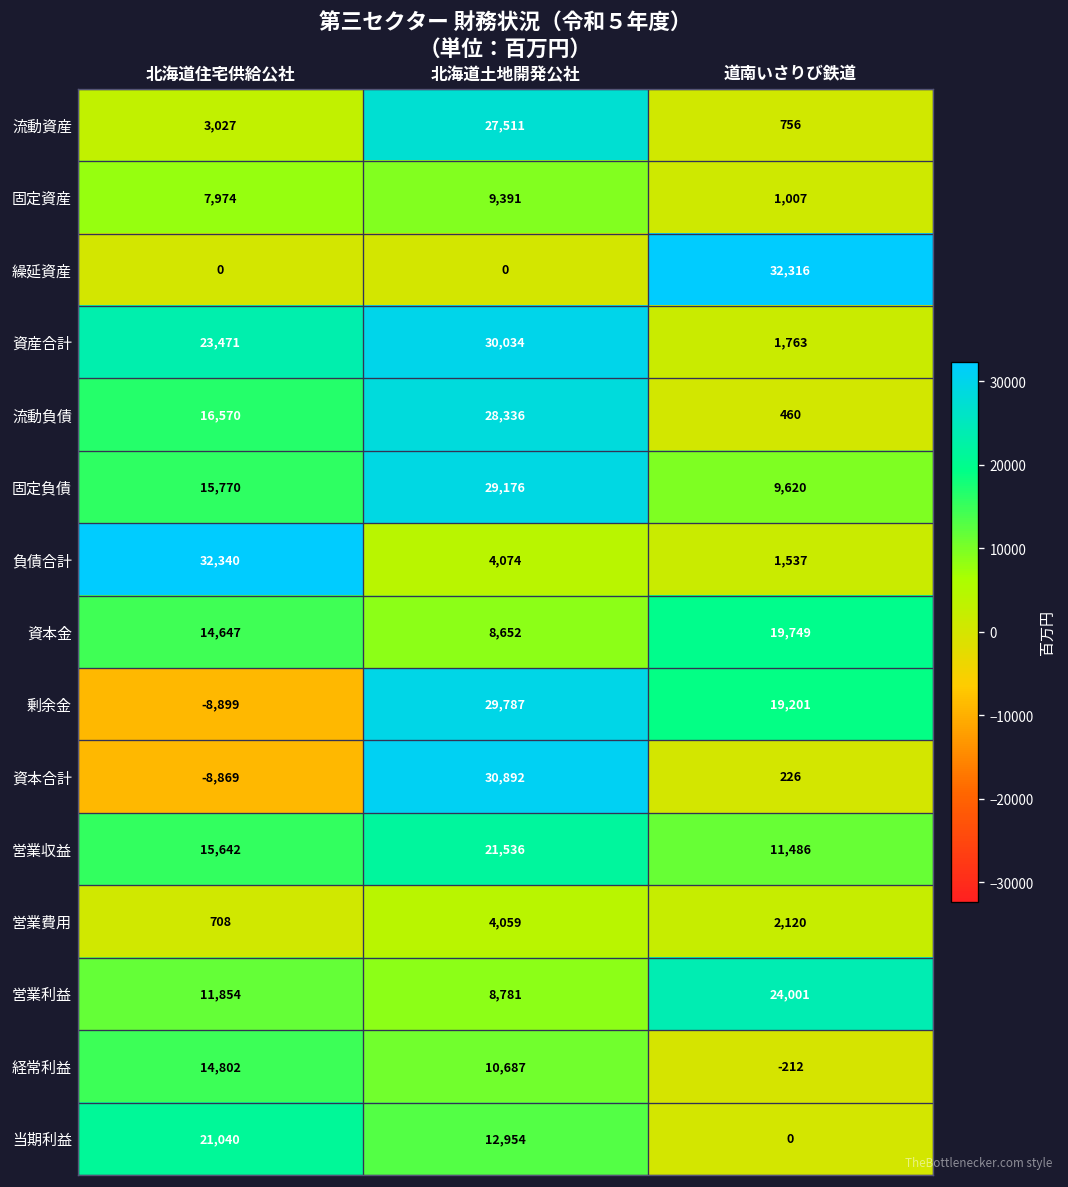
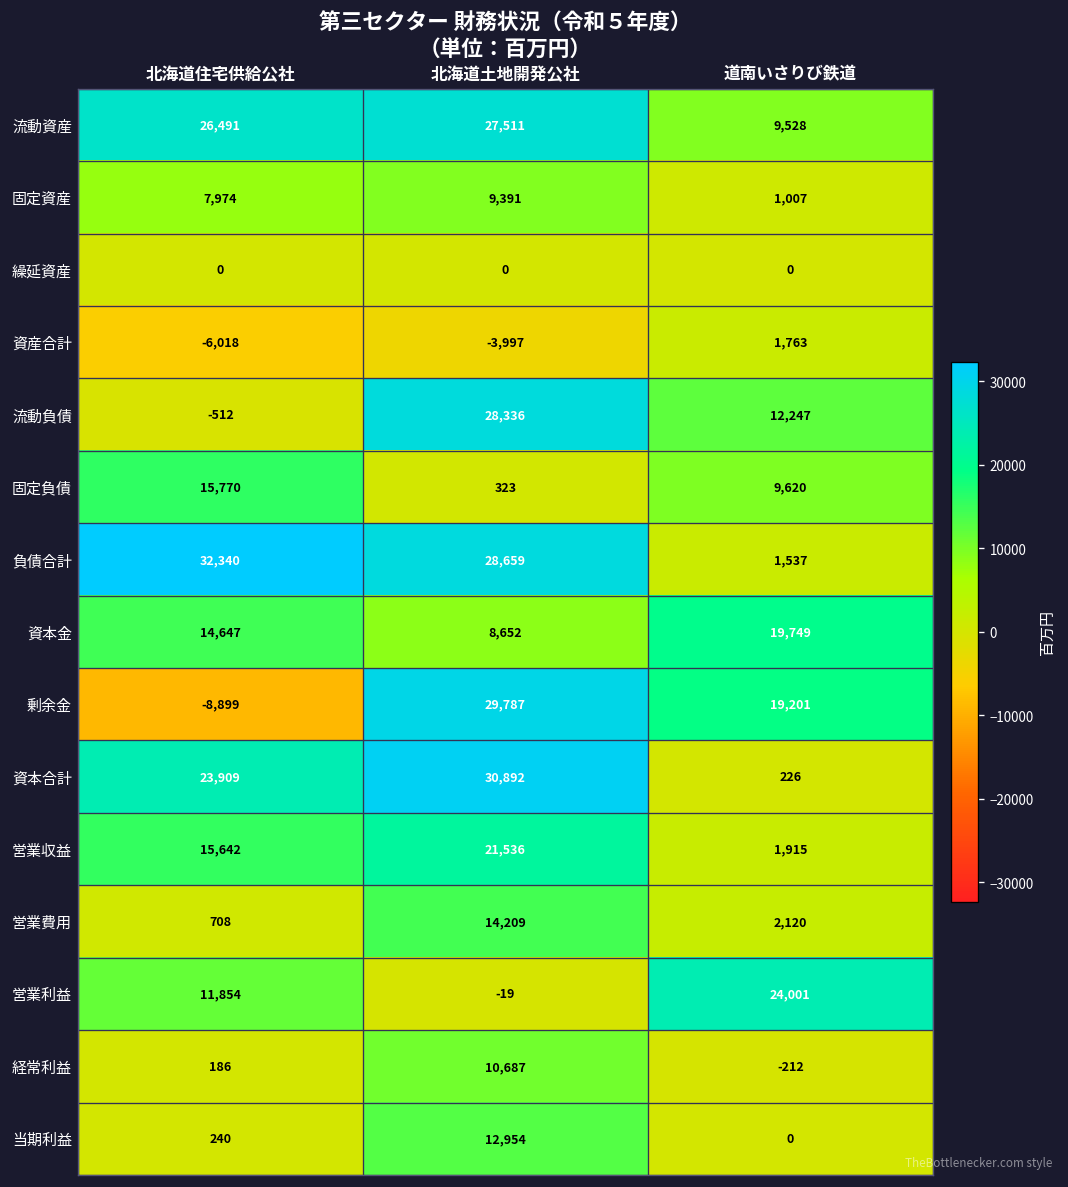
流動資産, 北海道住宅供給公社: 3,027 -> 26,491
流動資産, 道南いさりび鉄道: 756 -> 9,528
繰延資産, 道南いさりび鉄道: 32,316 -> 0
資産合計, 北海道住宅供給公社: 23,471 -> -6,018
資産合計, 北海道土地開発公社: 30,034 -> -3,997
流動負債, 北海道住宅供給公社: 16,570 -> -512
流動負債, 道南いさりび鉄道: 460 -> 12,247
固定負債, 北海道土地開発公社: 29,176 -> 323
負債合計, 北海道土地開発公社: 4,074 -> 28,659
資本合計, 北海道住宅供給公社: -8,869 -> 23,909
営業収益, 道南いさりび鉄道: 11,486 -> 1,915
営業費用, 北海道土地開発公社: 4,059 -> 14,209
営業利益, 北海道土地開発公社: 8,781 -> -19
経常利益, 北海道住宅供給公社: 14,802 -> 186
当期利益, 北海道住宅供給公社: 21,040 -> 240
